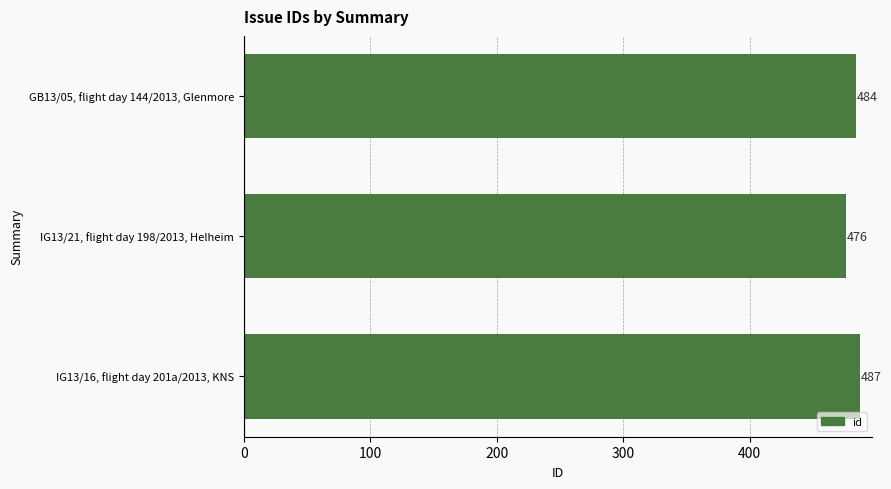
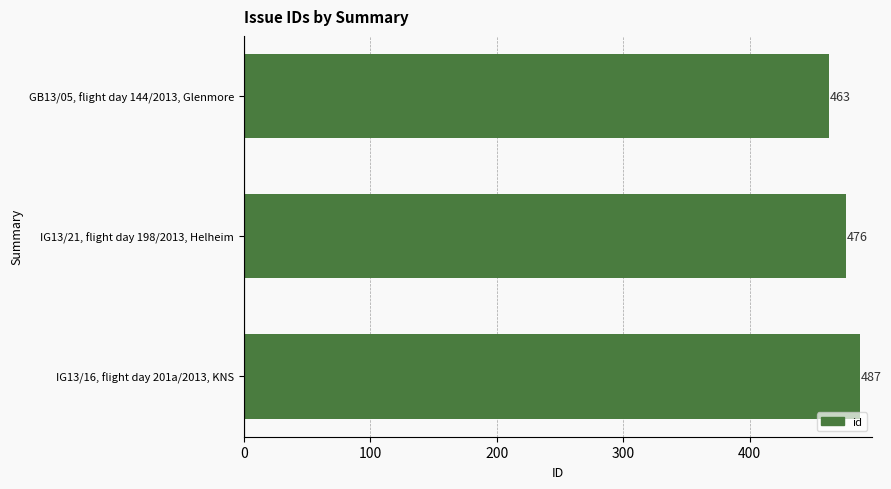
GB13/05, flight day 144/2013, Glenmore: 484 -> 463
